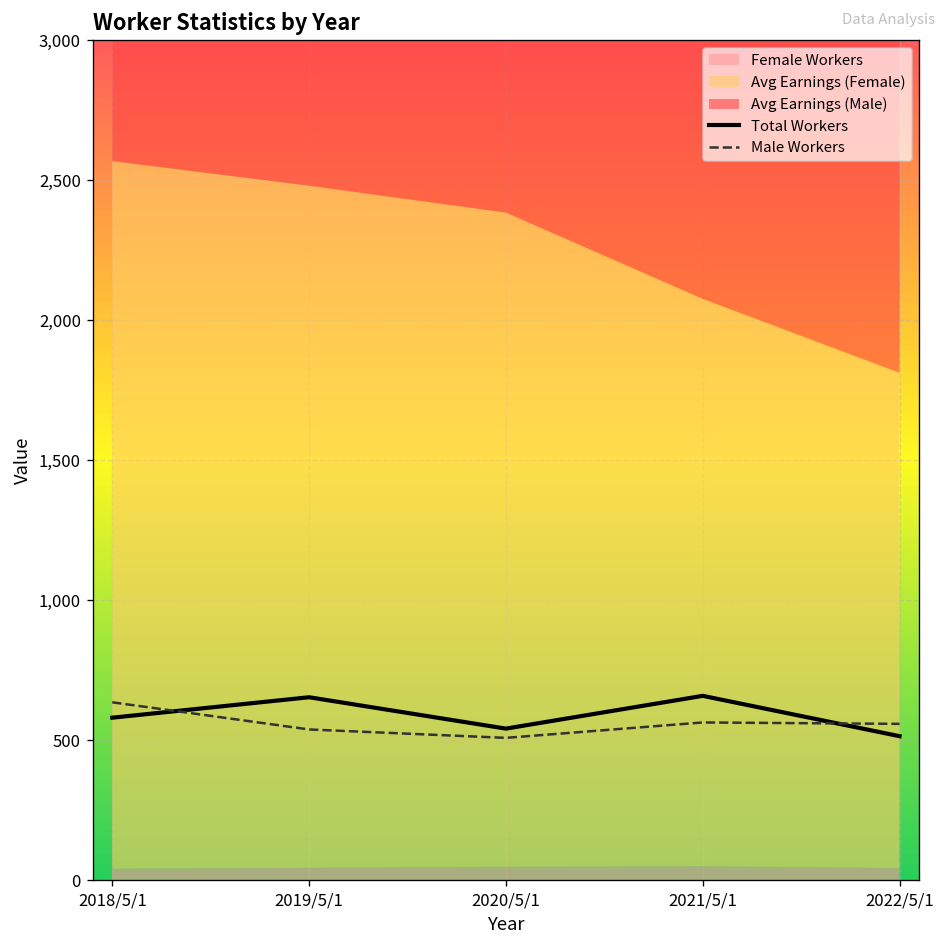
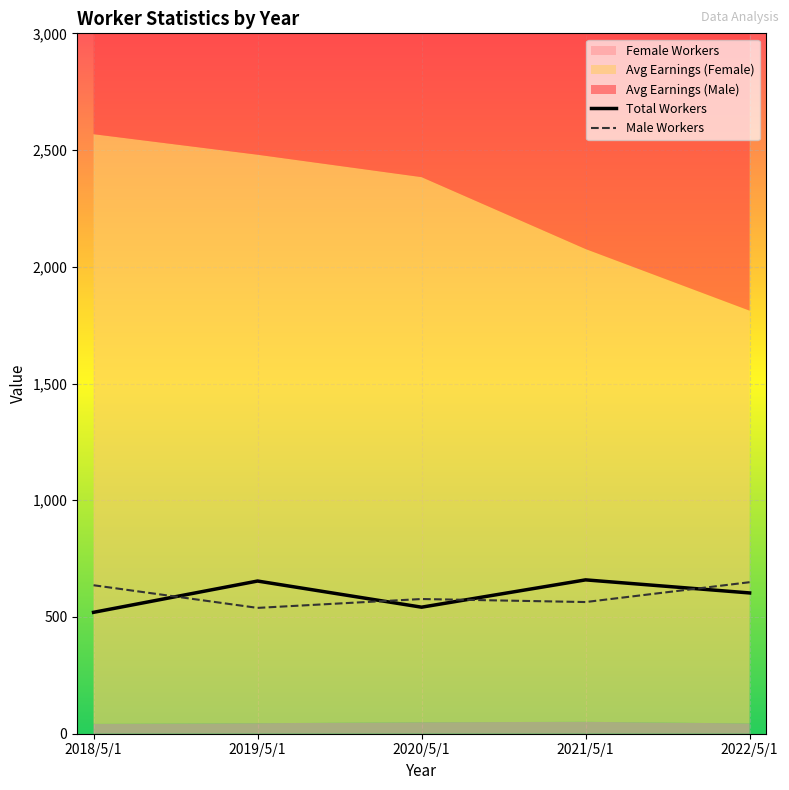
Total Workers, 2018/5/1: 580 -> 520
Male Workers, 2020/5/1: 510 -> 580
Total Workers, 2022/5/1: 520 -> 600
Male Workers, 2022/5/1: 560 -> 650
